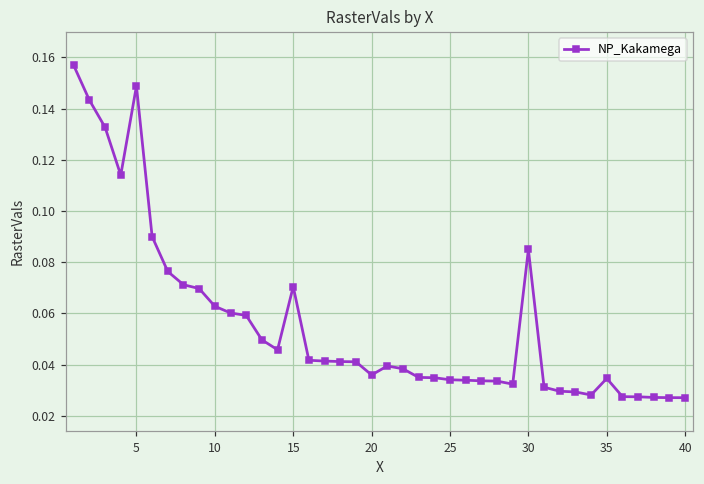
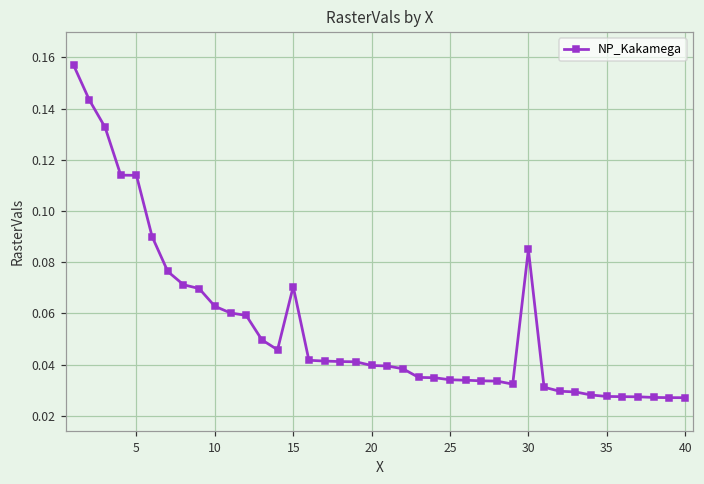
5: 0.149 -> 0.114
20: 0.036 -> 0.040
35: 0.035 -> 0.028
